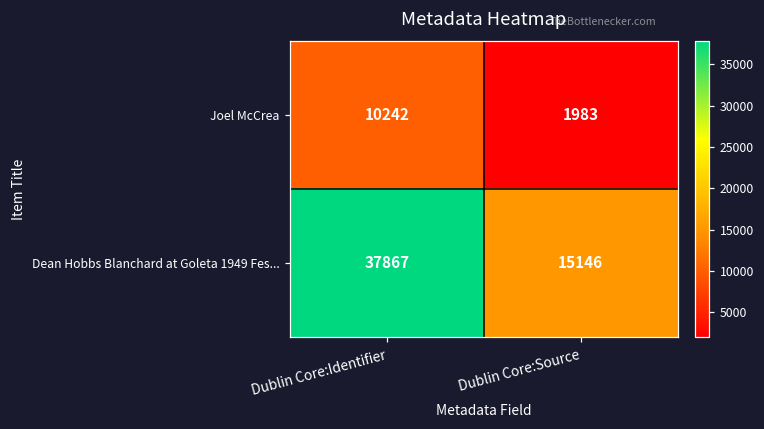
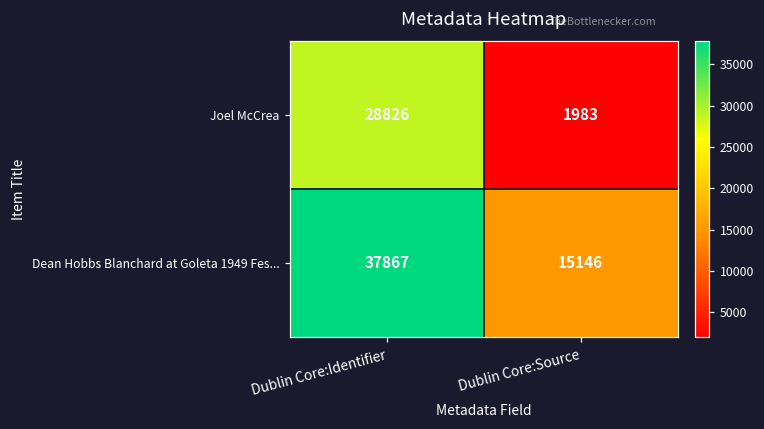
Joel McCrea, Dublin Core:Identifier: 10242 -> 28826
